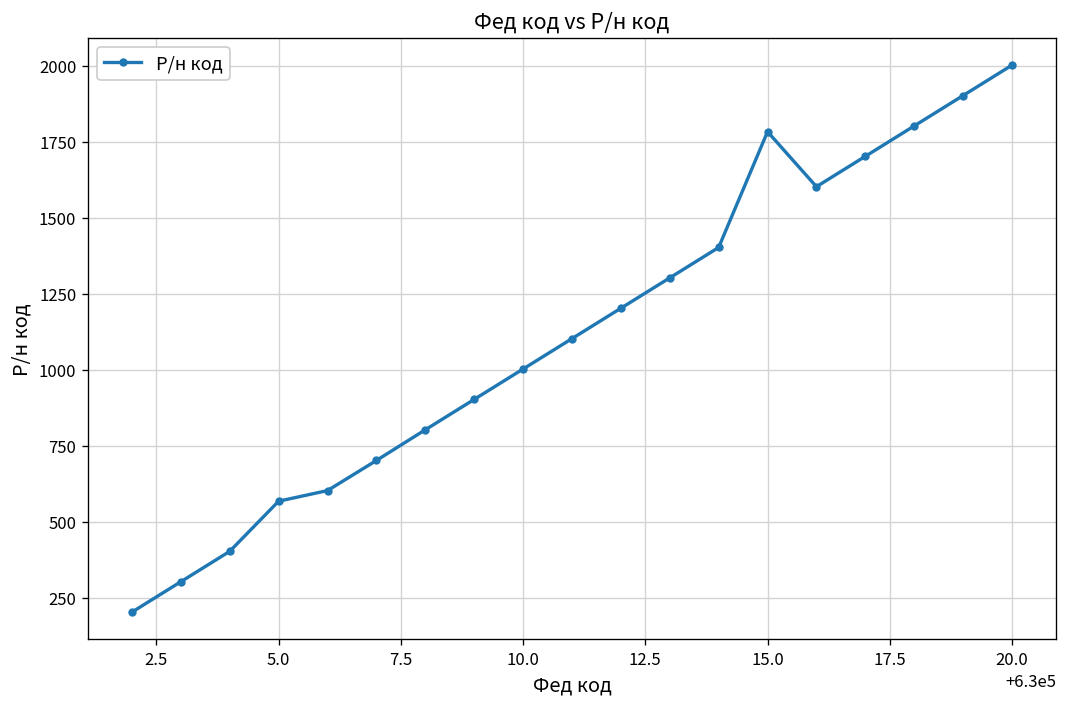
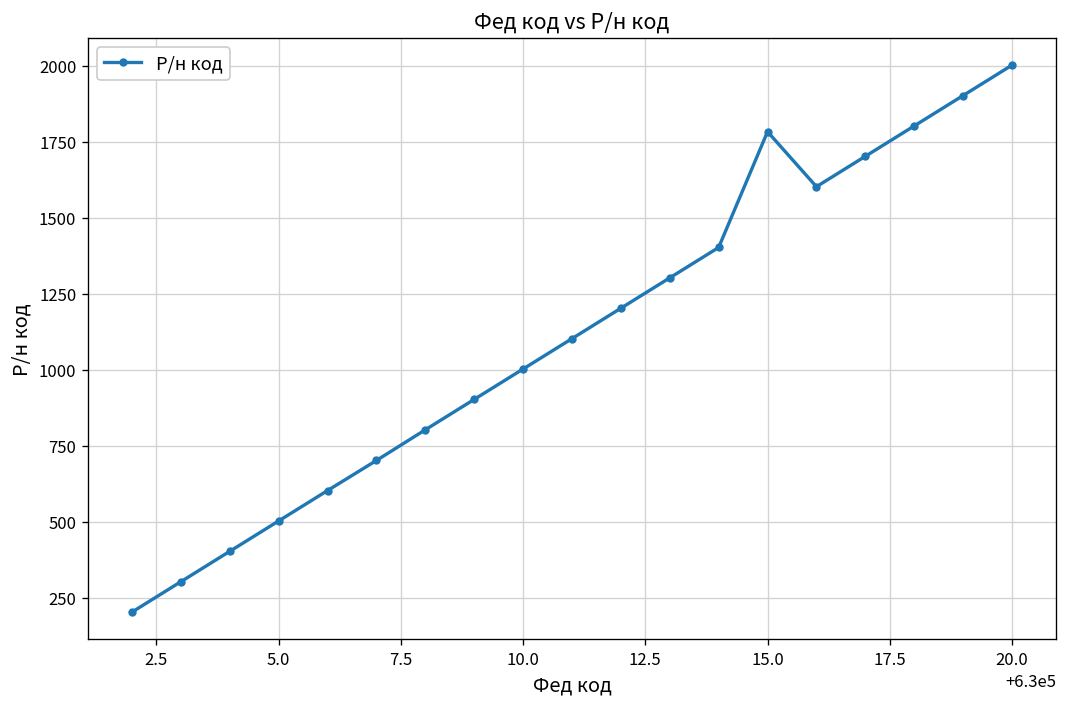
5.0: 570 -> 500
